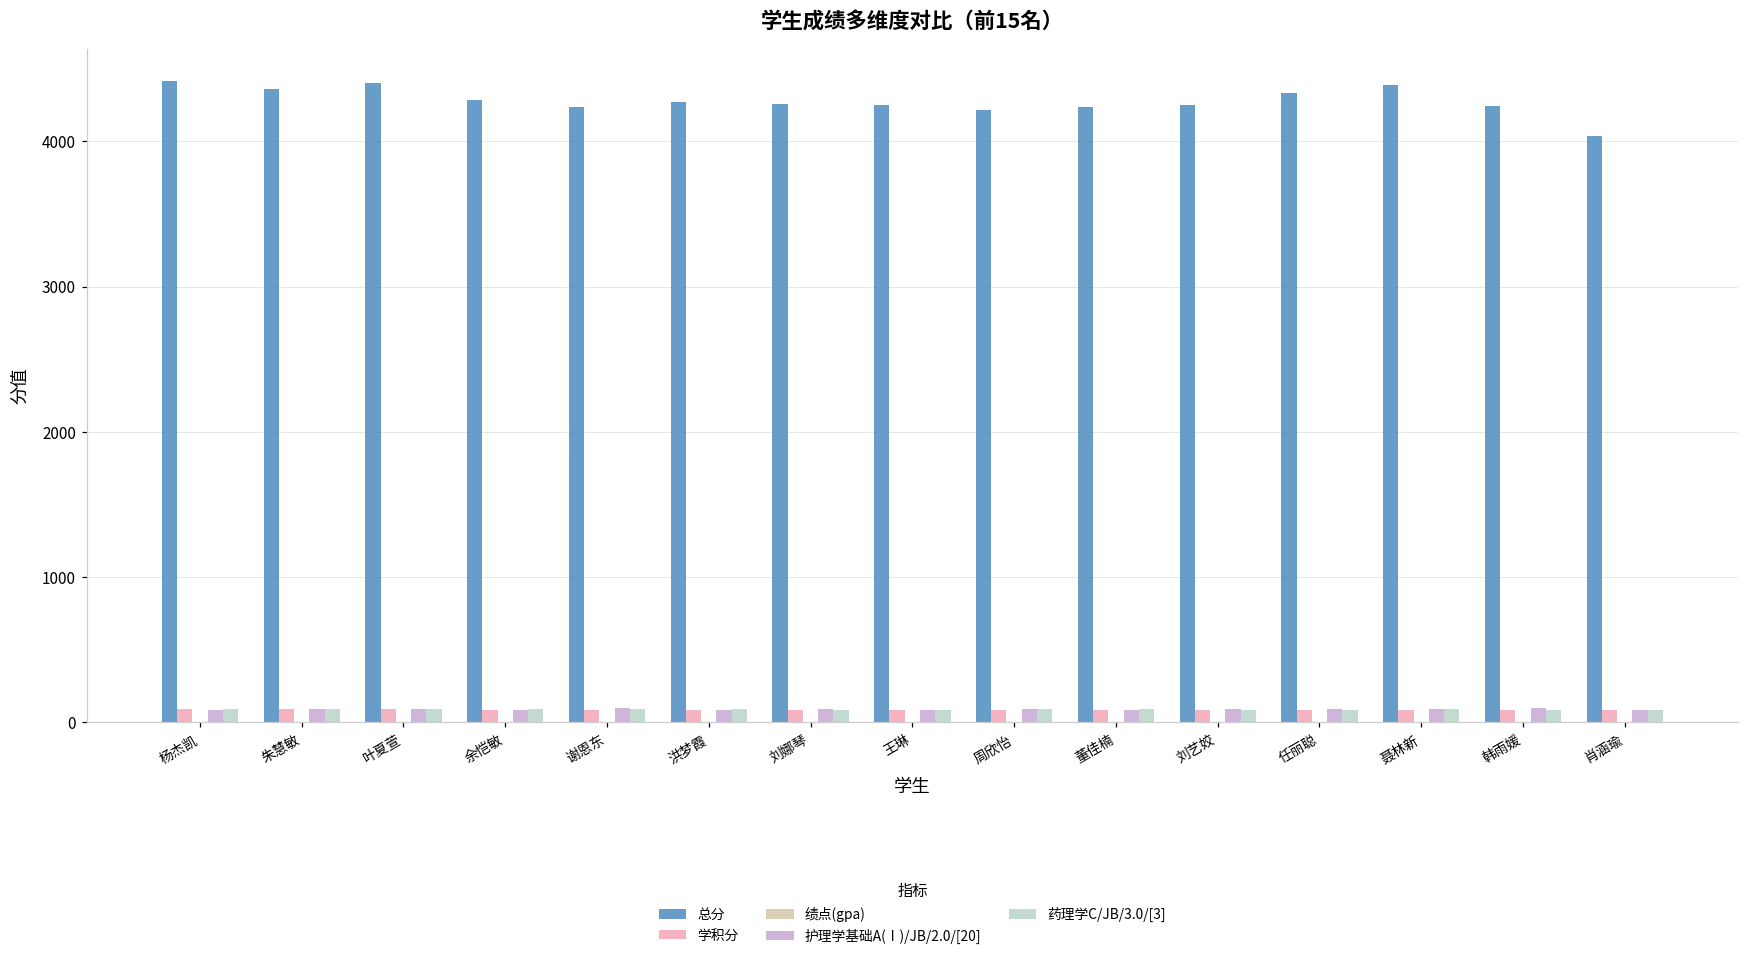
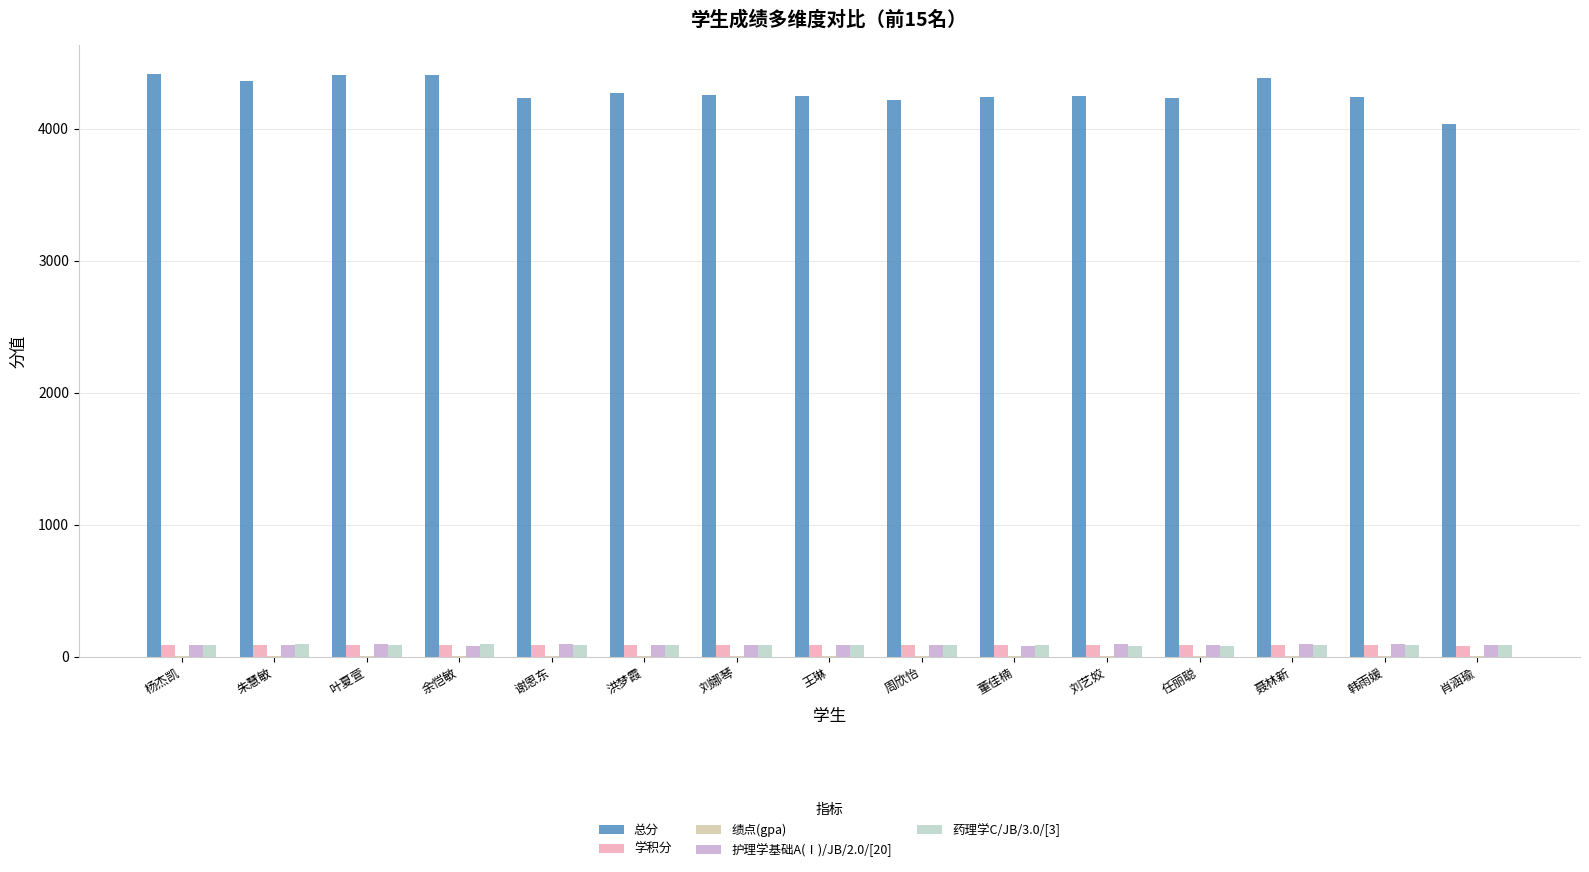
总分, 余恺敏: 4290 -> 4410
总分, 任丽聪: 4340 -> 4230
